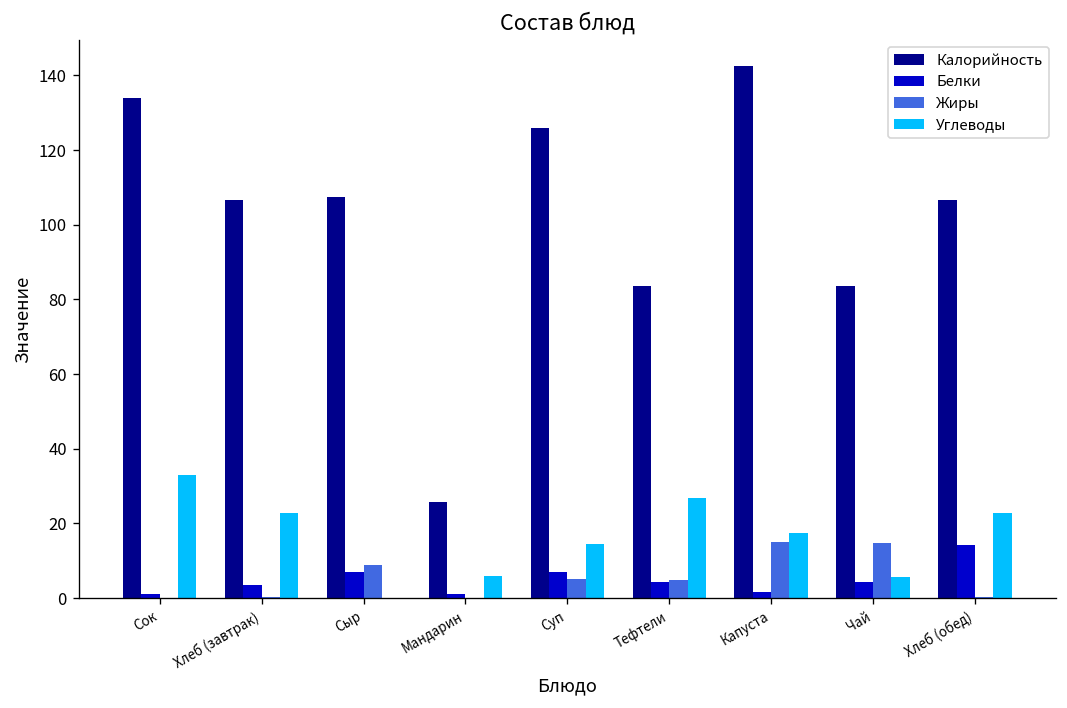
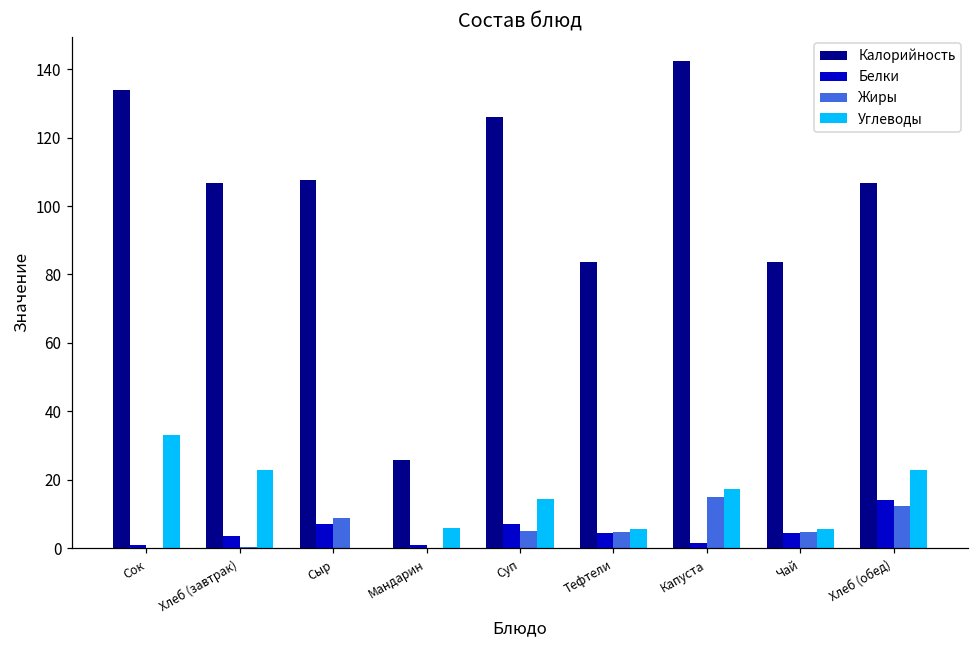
Углеводы, Тефтели: 27 -> 6
Жиры, Чай: 15 -> 5
Жиры, Хлеб (обед): 0 -> 12
